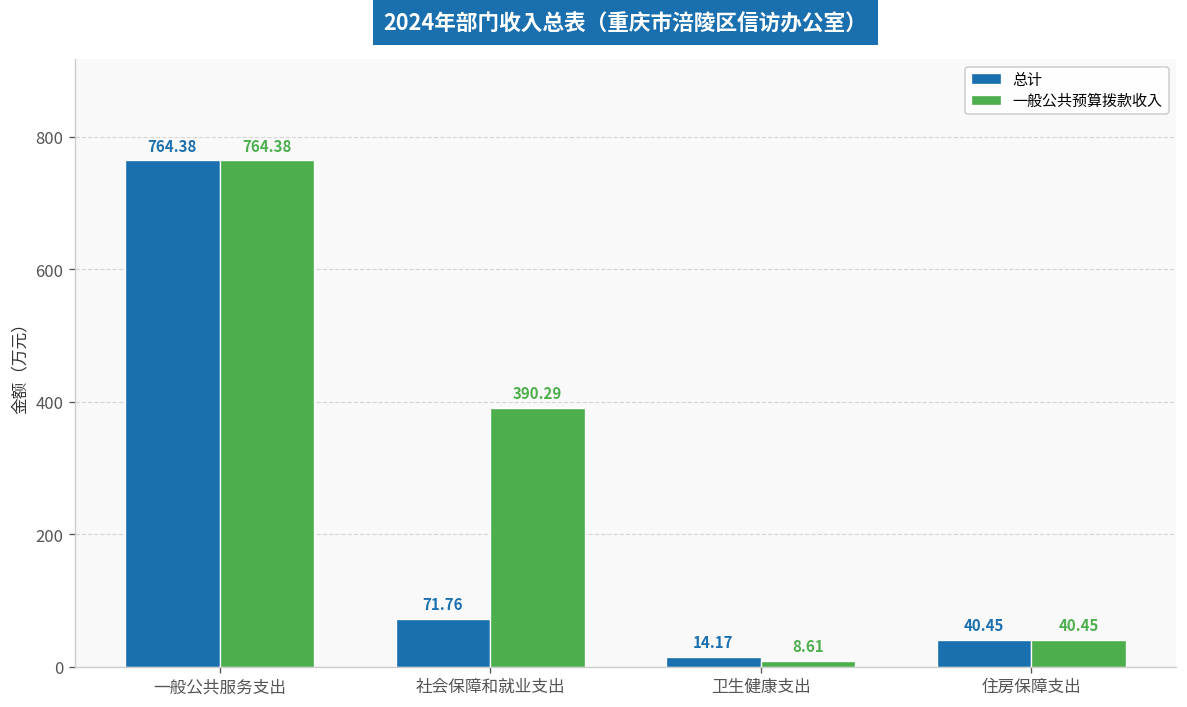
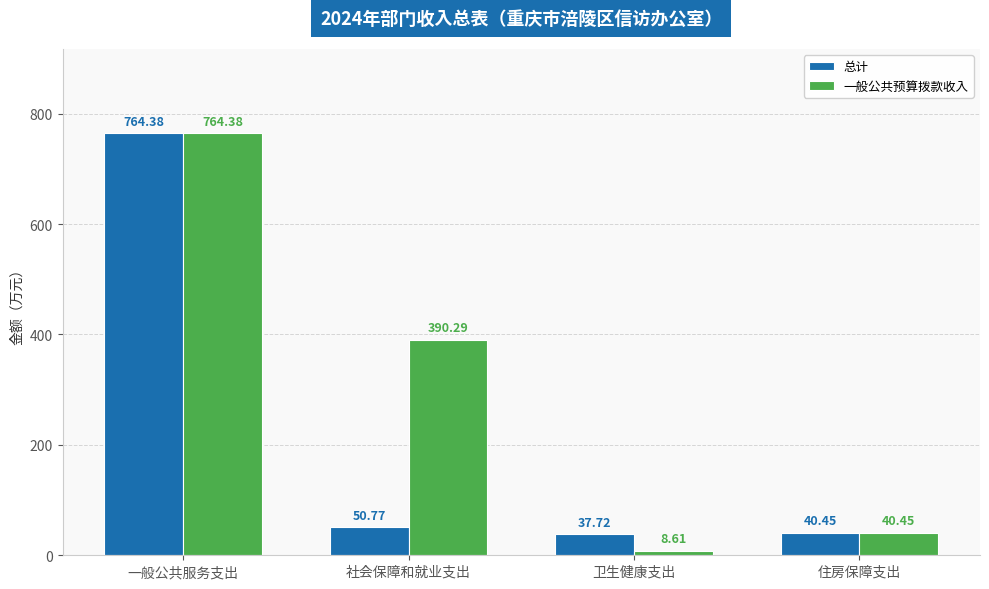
总计, 社会保障和就业支出: 71.76 -> 50.77
总计, 卫生健康支出: 14.17 -> 37.72
